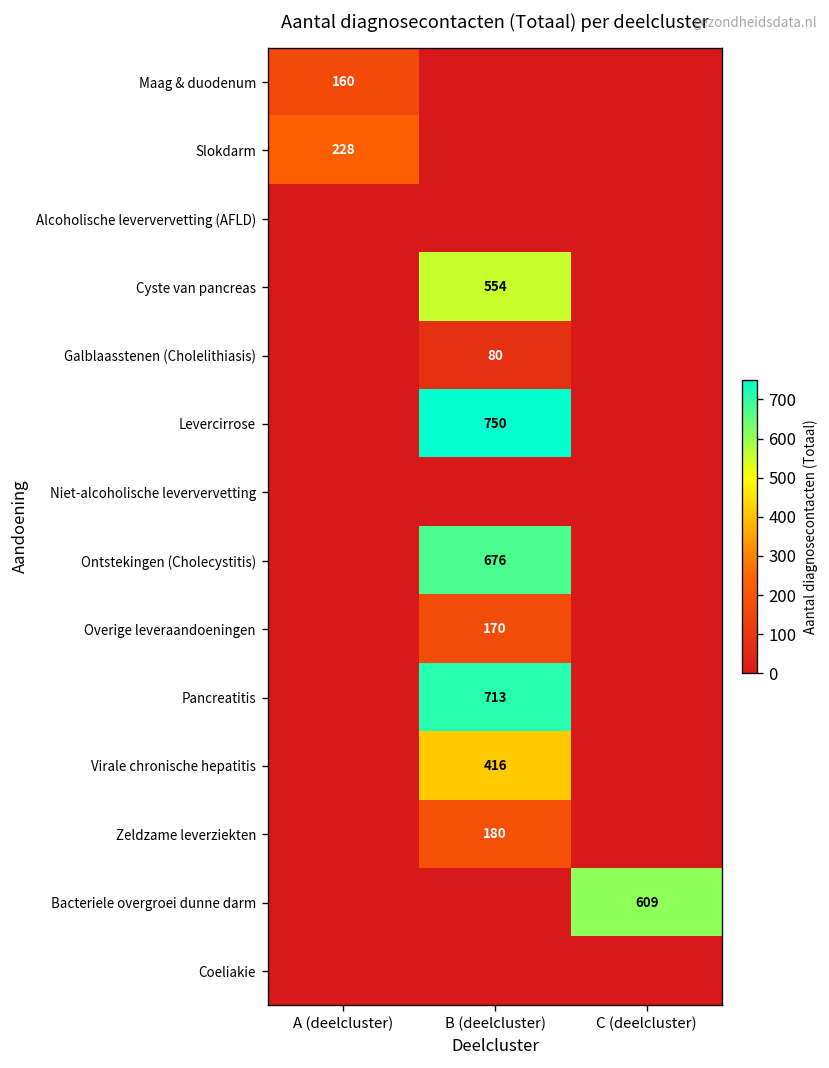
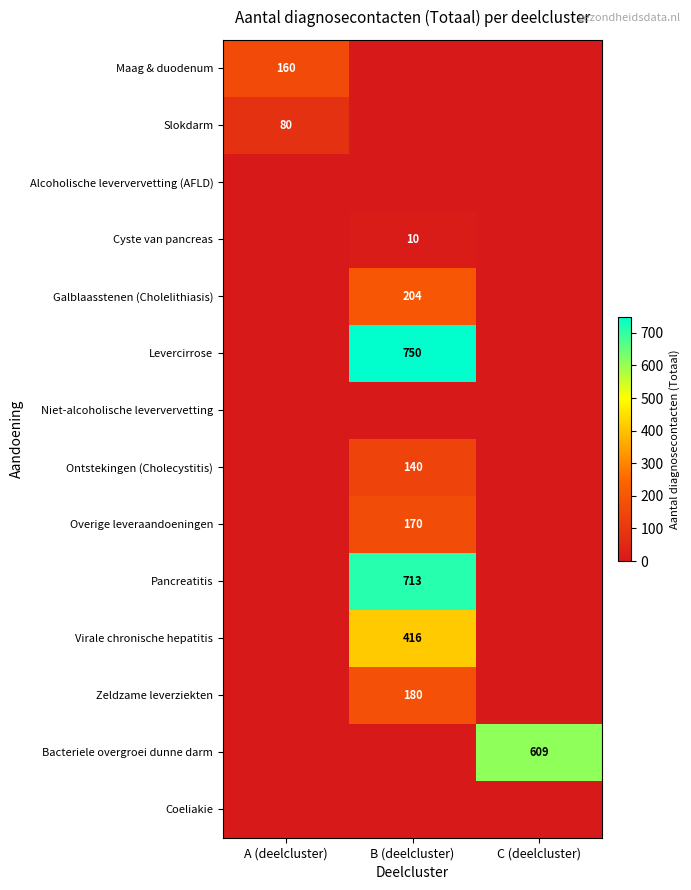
Slokdarm, A (deelcluster): 228 -> 80
Cyste van pancreas, B (deelcluster): 554 -> 10
Galblaasstenen (Cholelithiasis), B (deelcluster): 80 -> 204
Ontstekingen (Cholecystitis), B (deelcluster): 676 -> 140
